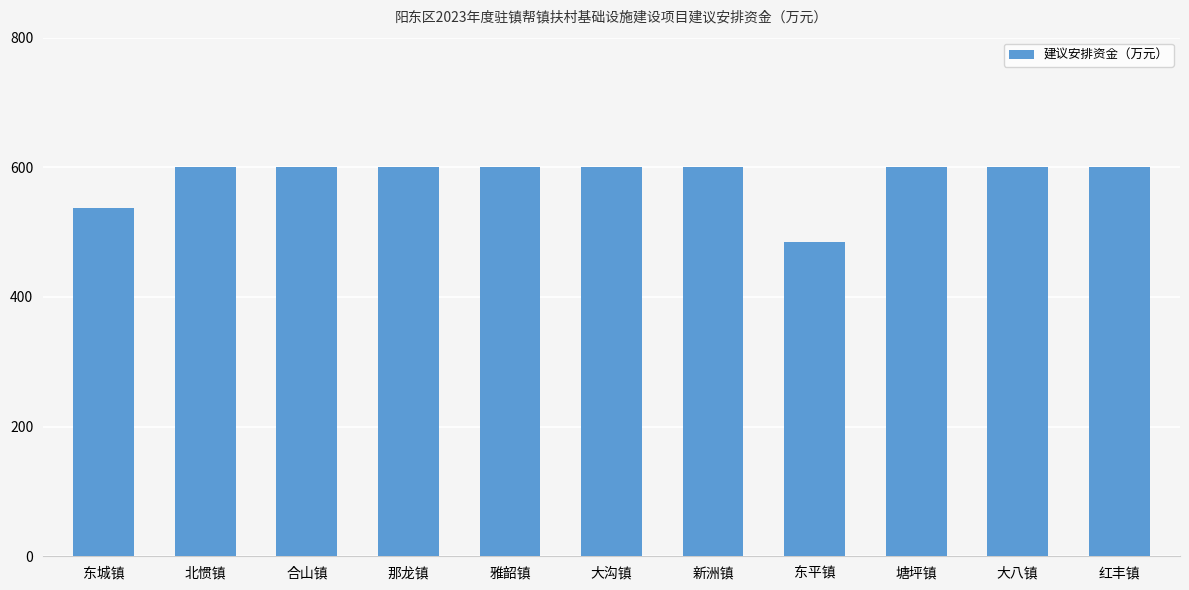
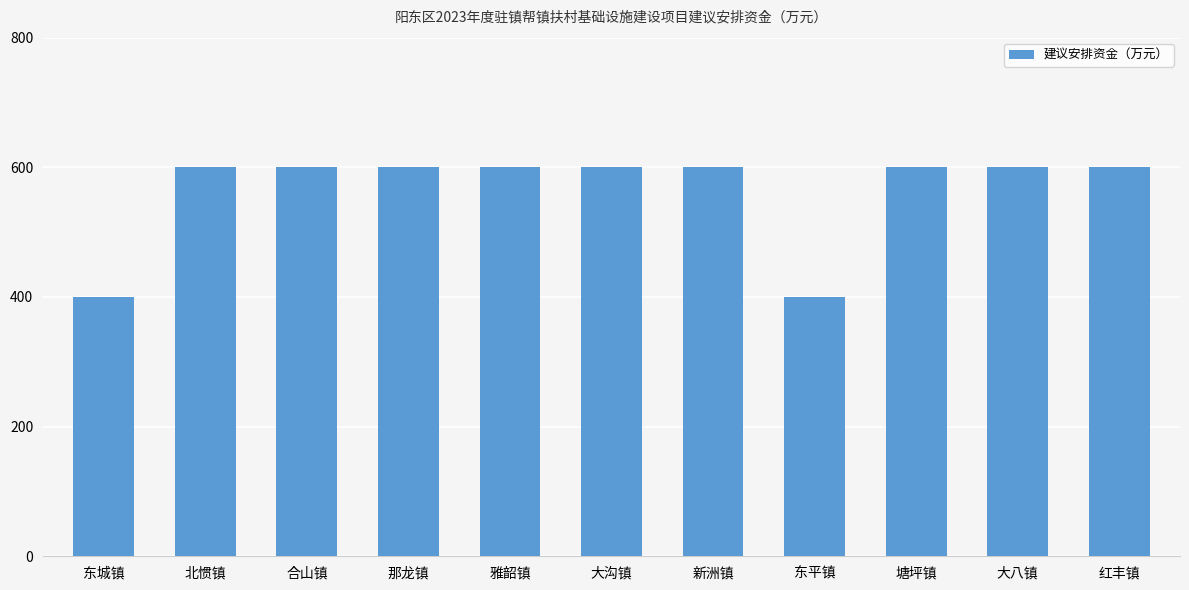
东城镇: 540 -> 400
东平镇: 490 -> 400
